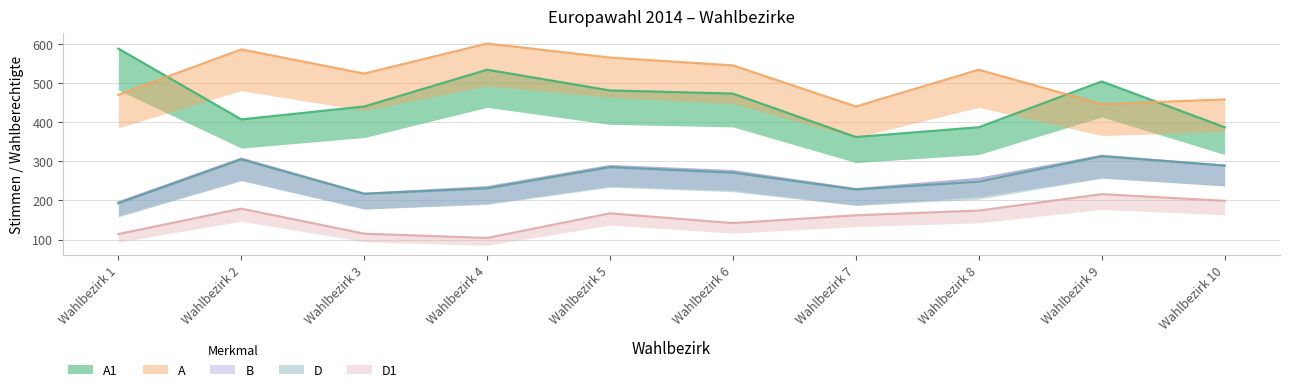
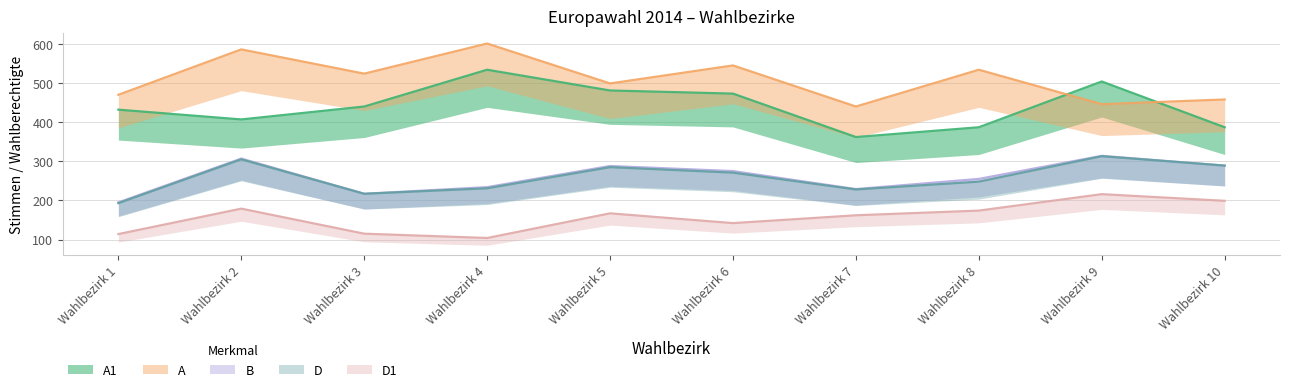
A1, Wahlbezirk 1: 590 -> 430
A, Wahlbezirk 5: 570 -> 500
